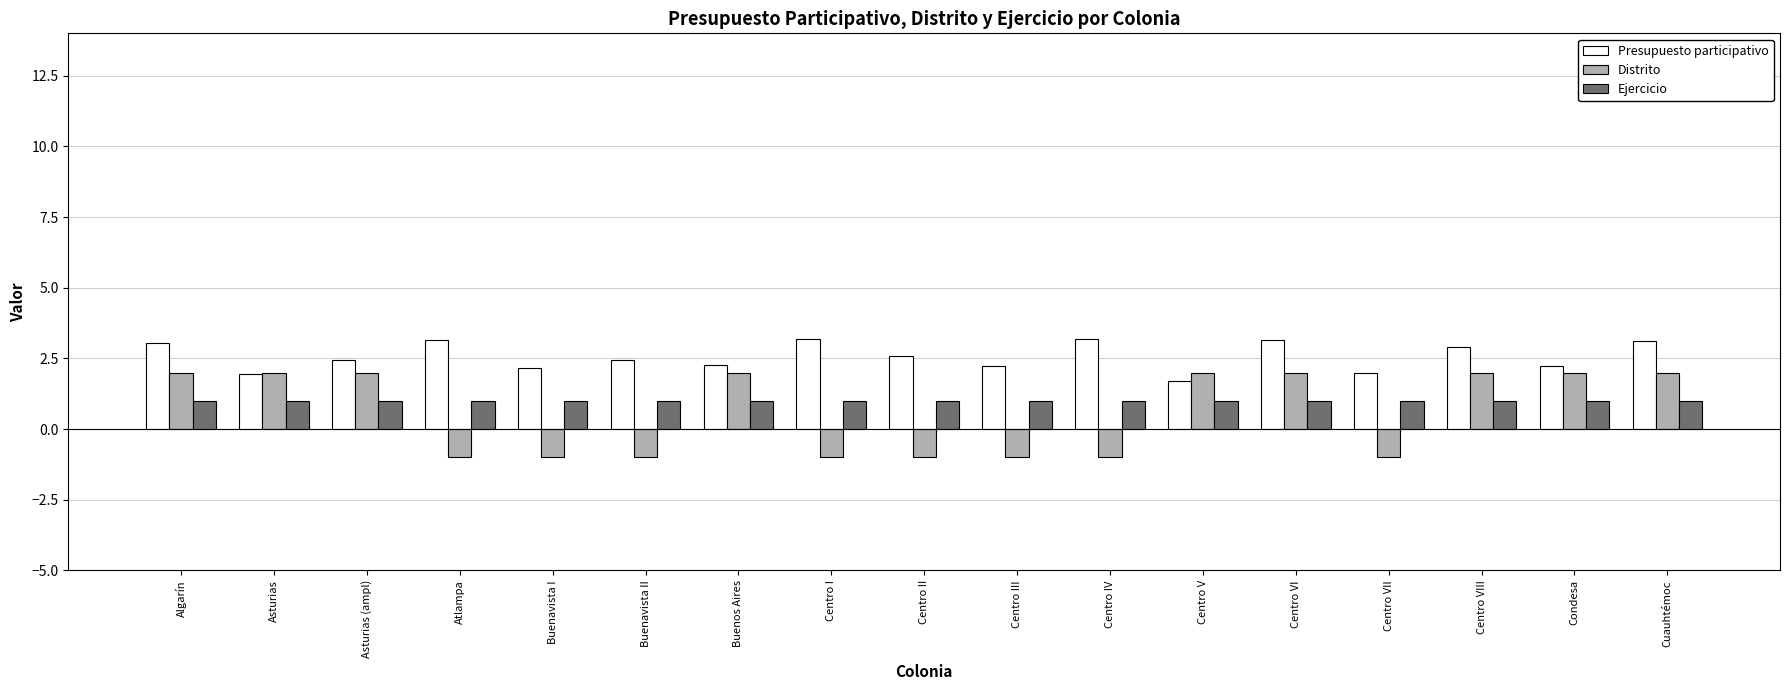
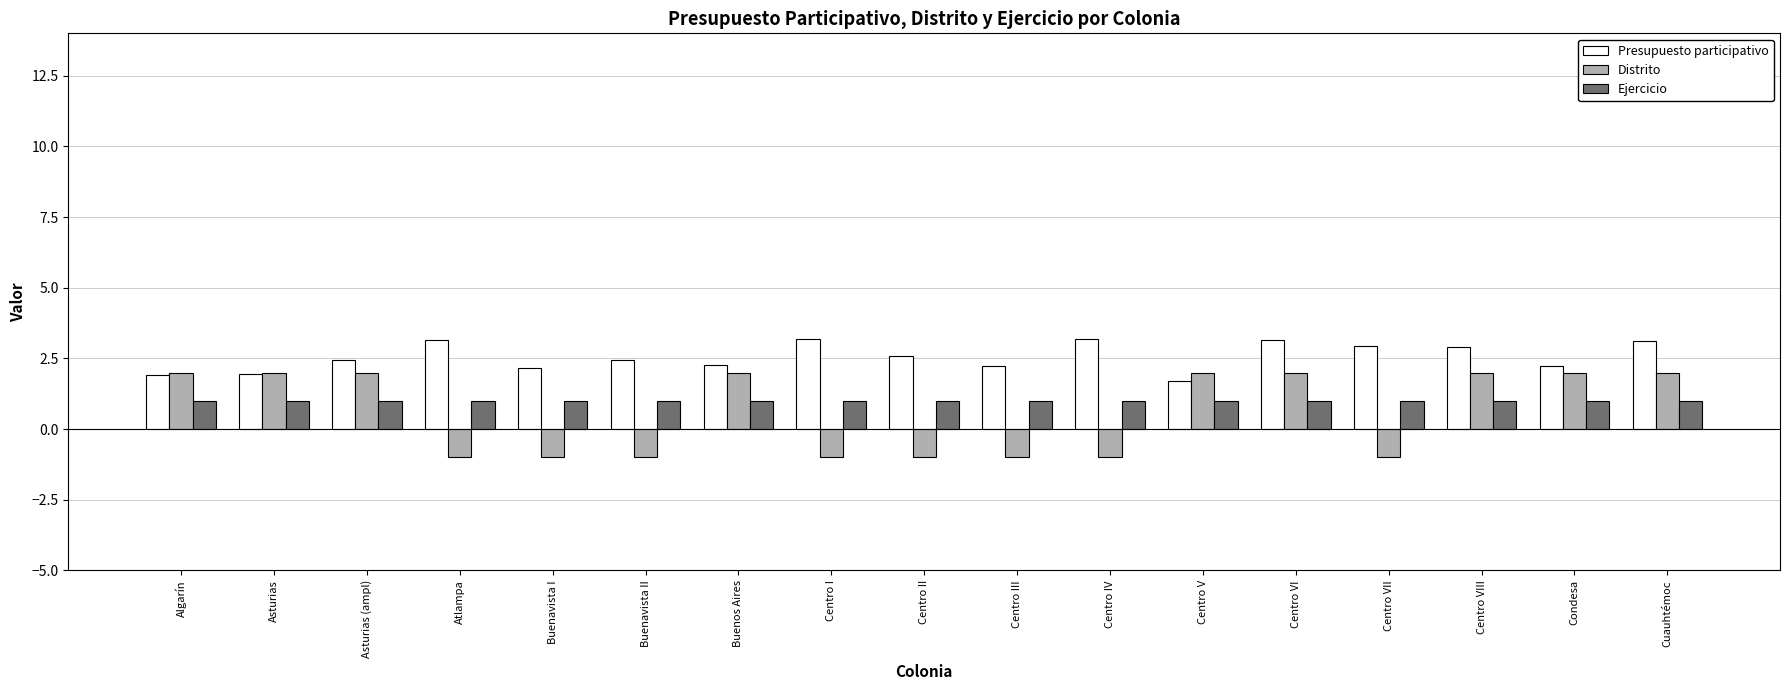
Presupuesto participativo, Algarín: 3.1 -> 1.9
Presupuesto participativo, Centro VII: 2.0 -> 2.9
